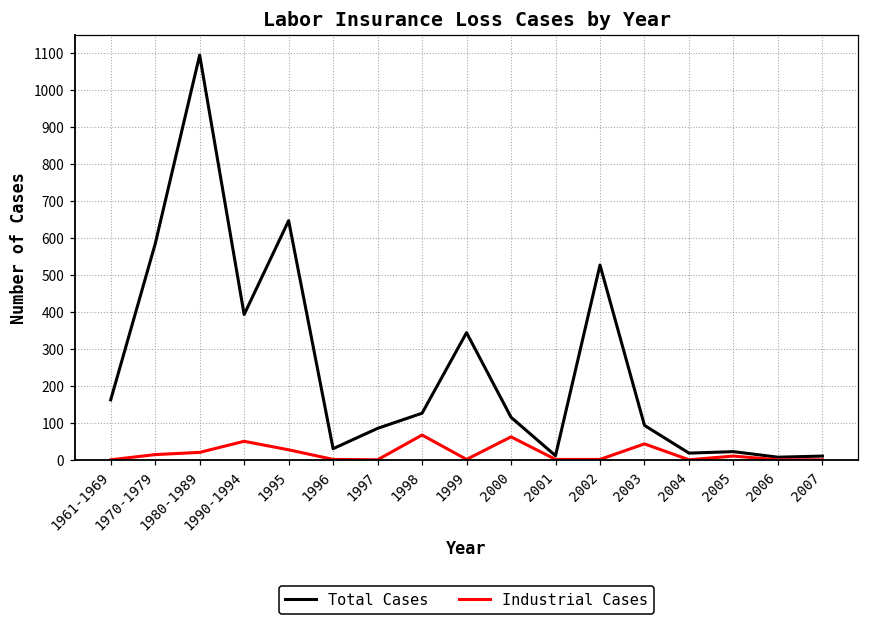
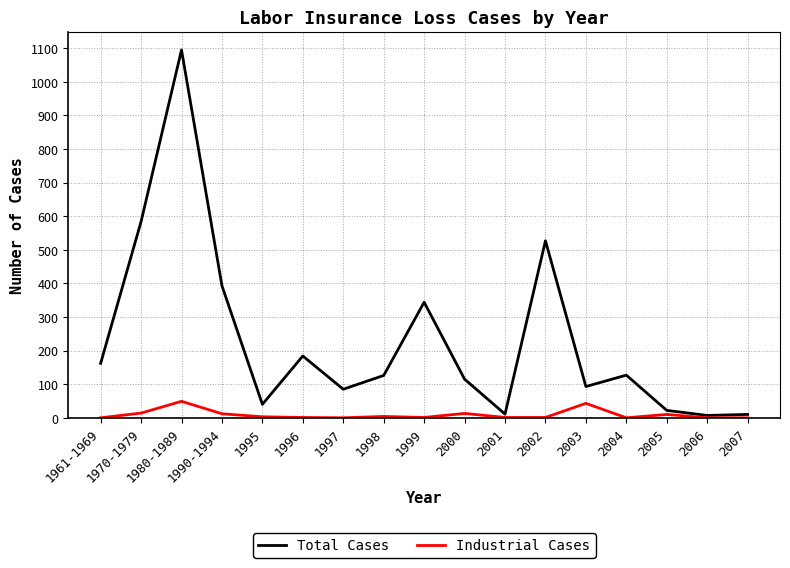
Industrial Cases, 1980-1989: 20 -> 50
Industrial Cases, 1990-1994: 50 -> 10
Total Cases, 1995: 650 -> 40
Industrial Cases, 1995: 30 -> 0
Total Cases, 1996: 30 -> 180
Industrial Cases, 1998: 70 -> 0
Industrial Cases, 2000: 60 -> 10
Total Cases, 2004: 20 -> 130
